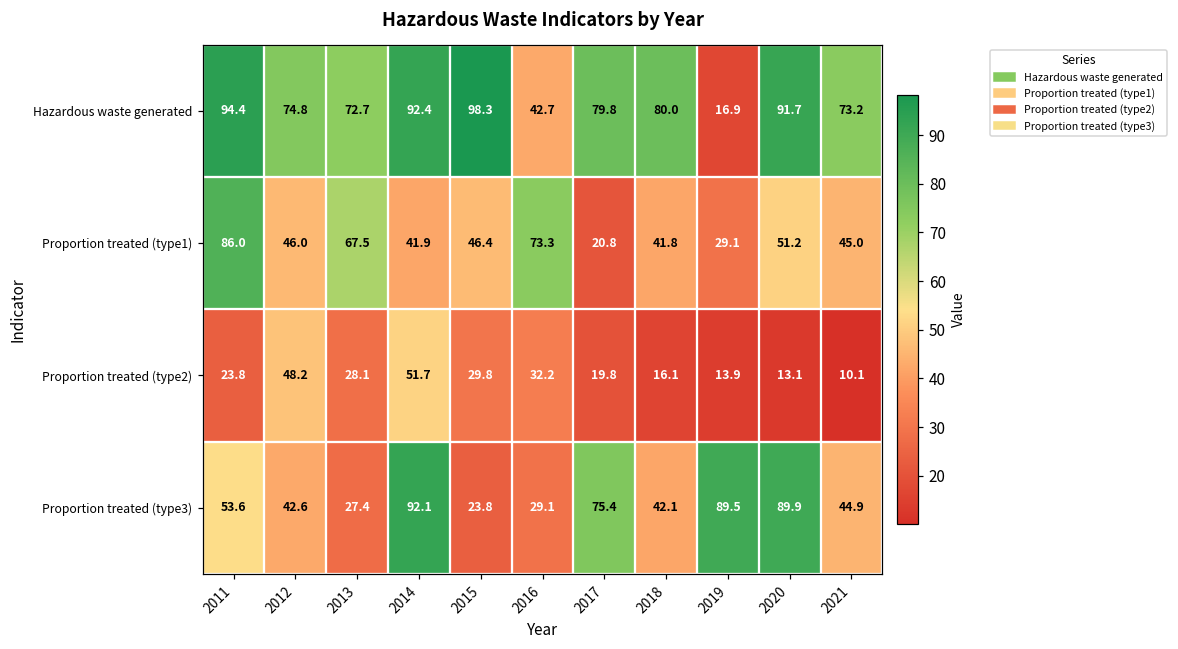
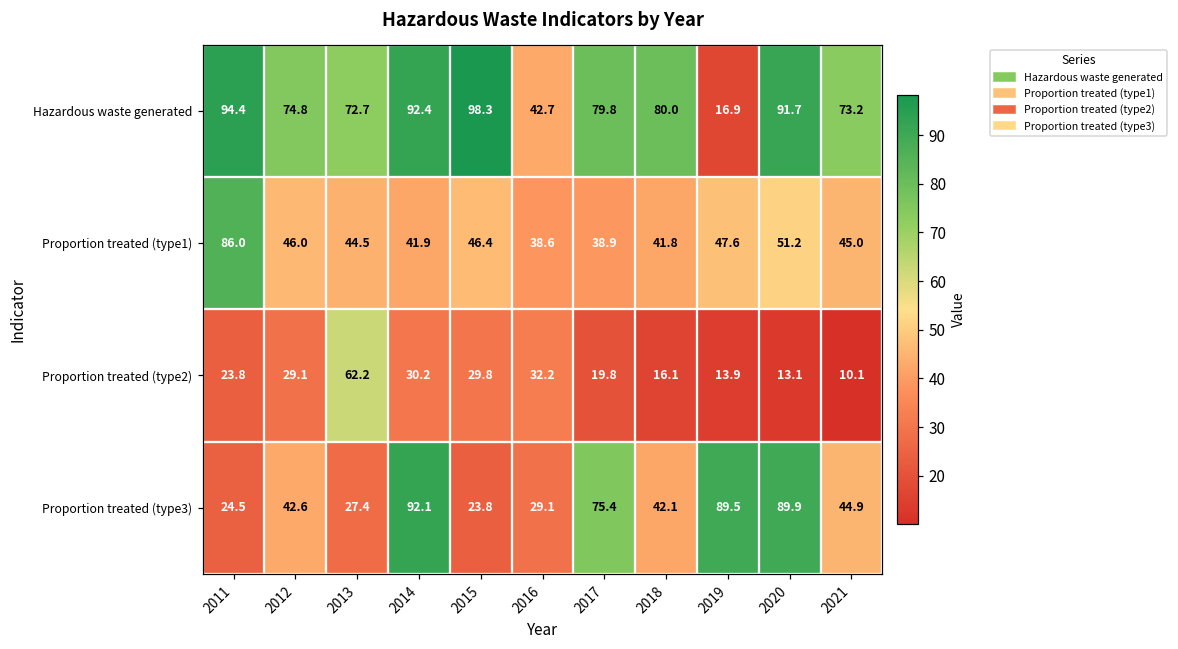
Proportion treated (type1), 2013: 67.5 -> 44.5
Proportion treated (type1), 2016: 73.3 -> 38.6
Proportion treated (type1), 2017: 20.8 -> 38.9
Proportion treated (type1), 2019: 29.1 -> 47.6
Proportion treated (type2), 2012: 48.2 -> 29.1
Proportion treated (type2), 2013: 28.1 -> 62.2
Proportion treated (type2), 2014: 51.7 -> 30.2
Proportion treated (type3), 2011: 53.6 -> 24.5
